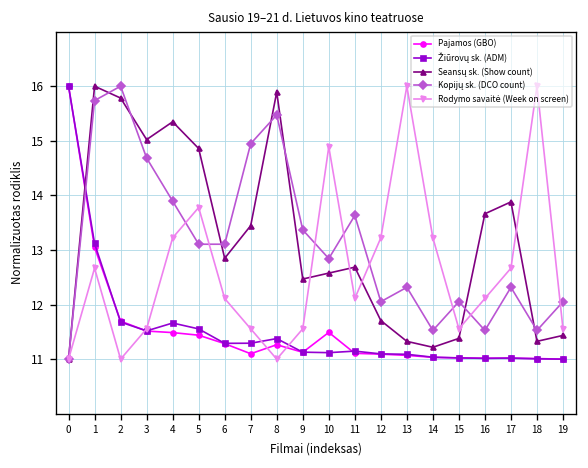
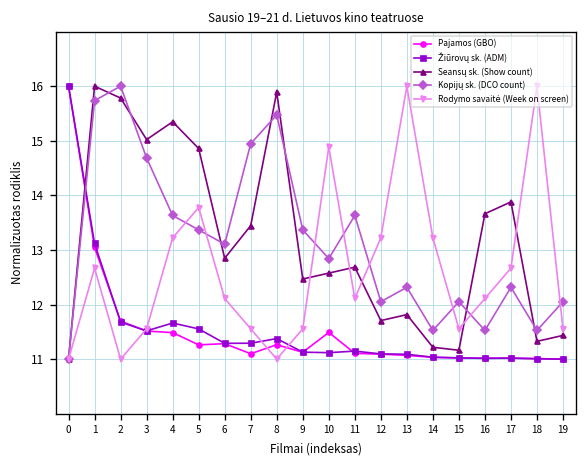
Kopijų sk. (DCO count), 4: 13.9 -> 13.6
Pajamos (GBO), 5: 11.4 -> 11.3
Kopijų sk. (DCO count), 5: 13.1 -> 13.4
Seansų sk. (Show count), 13: 11.3 -> 11.8
Seansų sk. (Show count), 15: 11.4 -> 11.2
